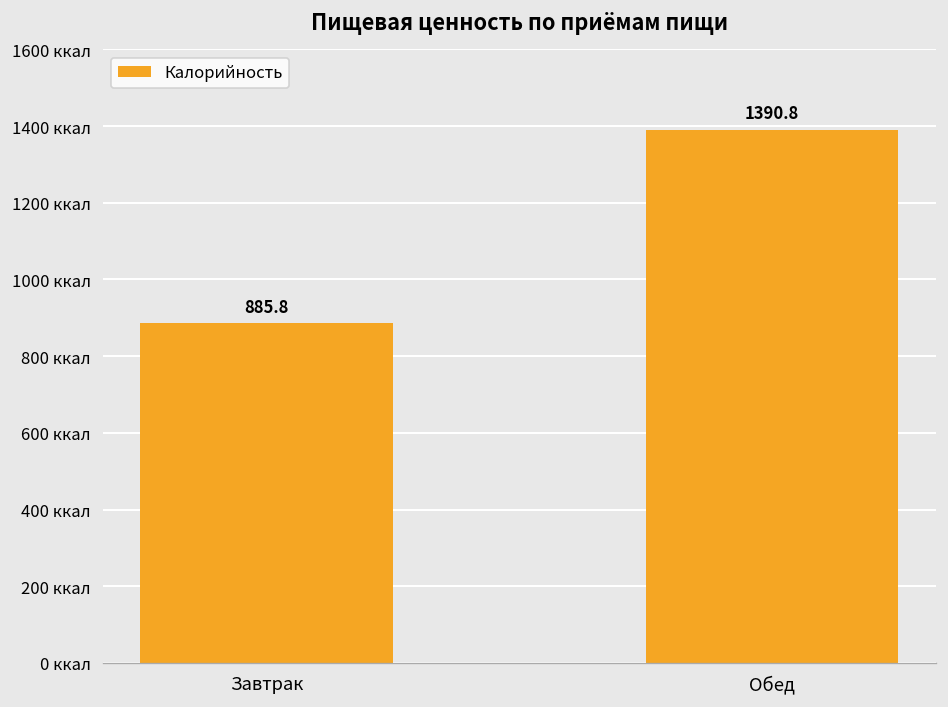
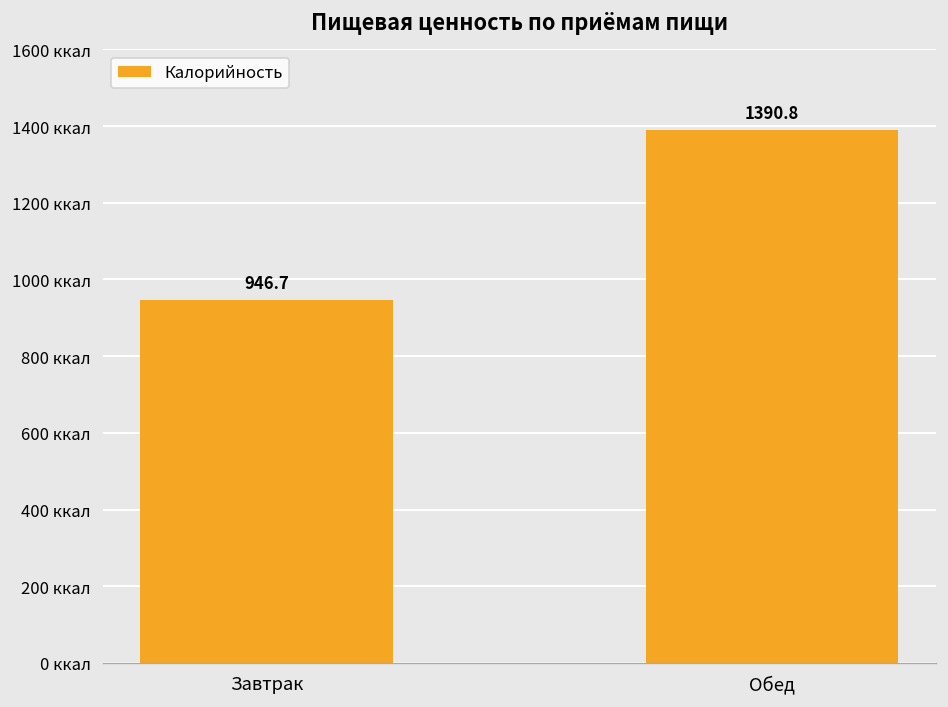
Завтрак: 885.8 -> 946.7
